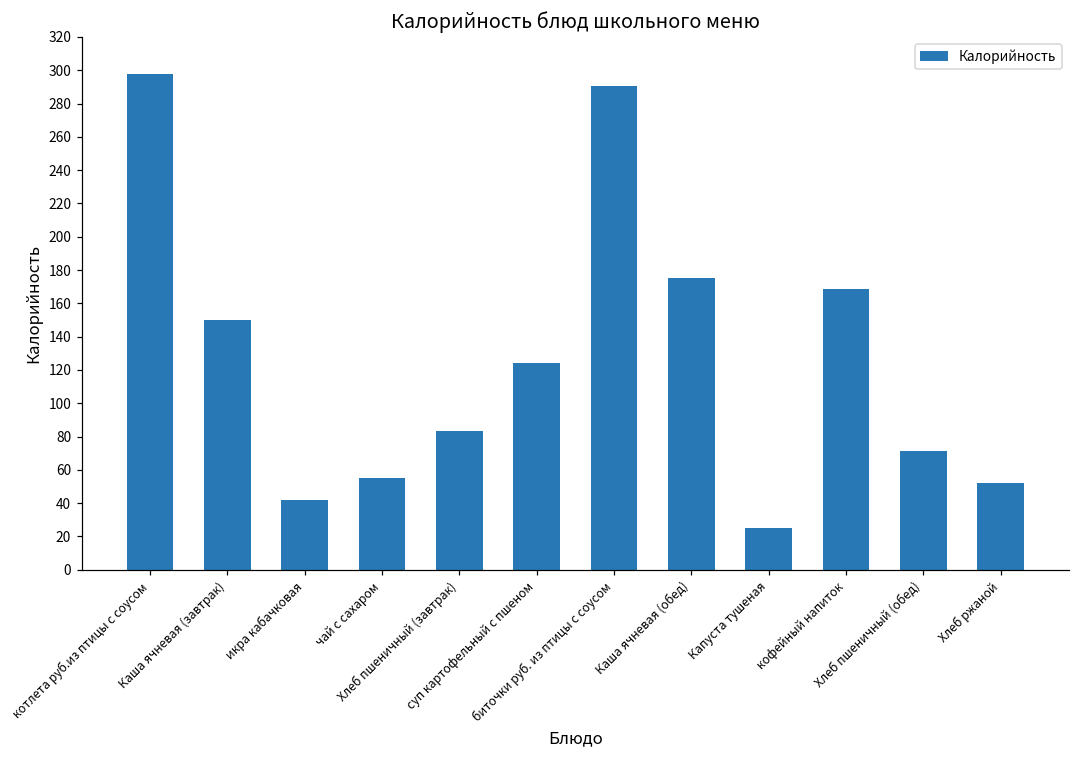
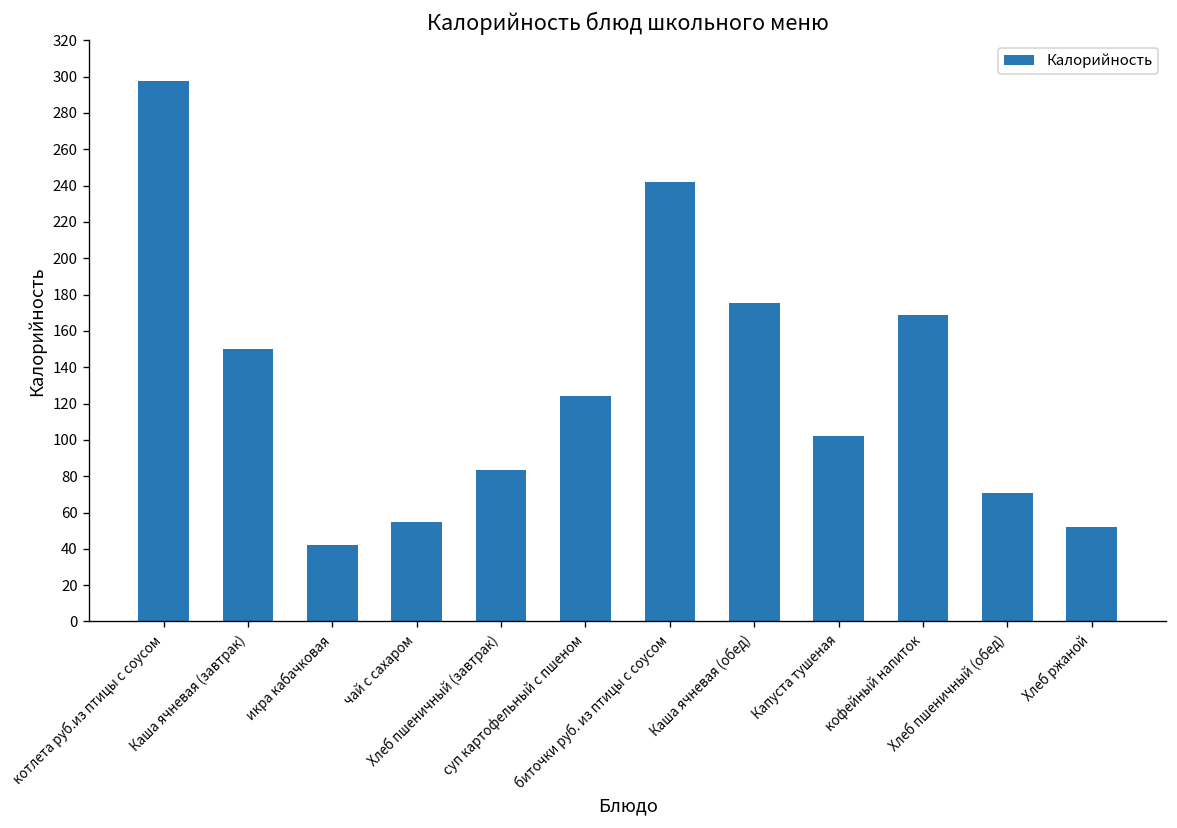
биточки руб. из птицы с соусом: 290 -> 242
Капуста тушеная: 25 -> 102
